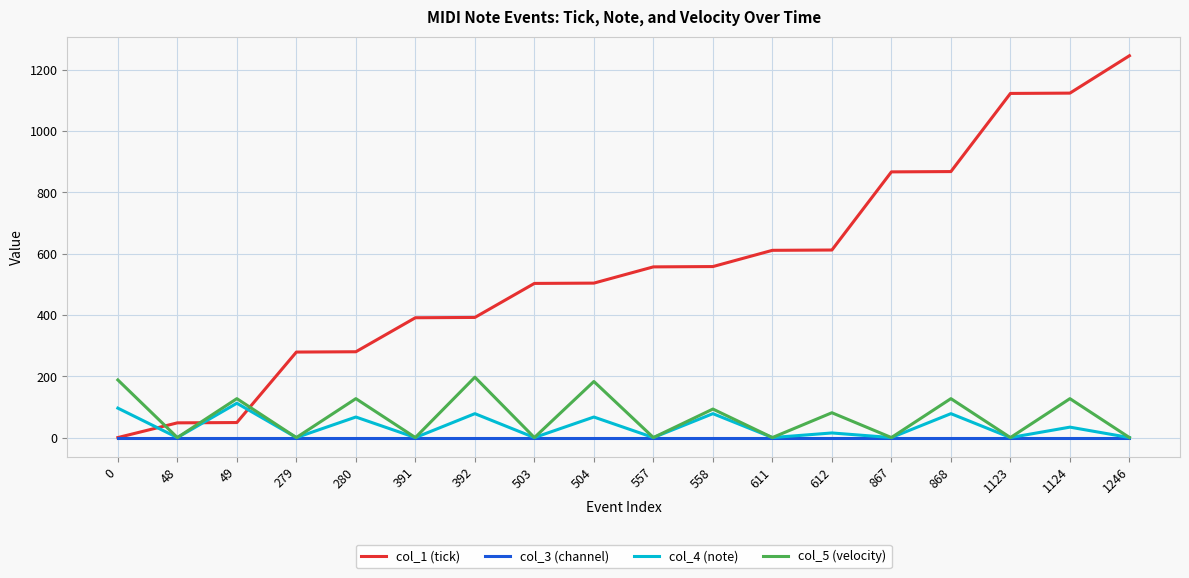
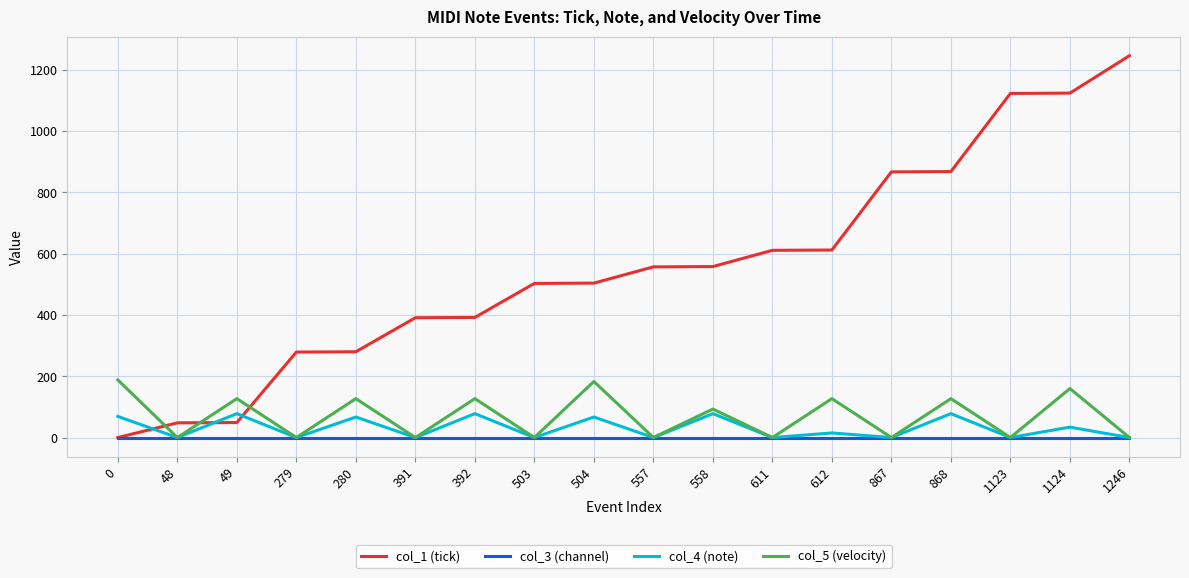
col_4 (note), 0: 100 -> 70
col_4 (note), 49: 110 -> 80
col_5 (velocity), 392: 200 -> 130
col_5 (velocity), 612: 80 -> 130
col_5 (velocity), 1124: 130 -> 160
